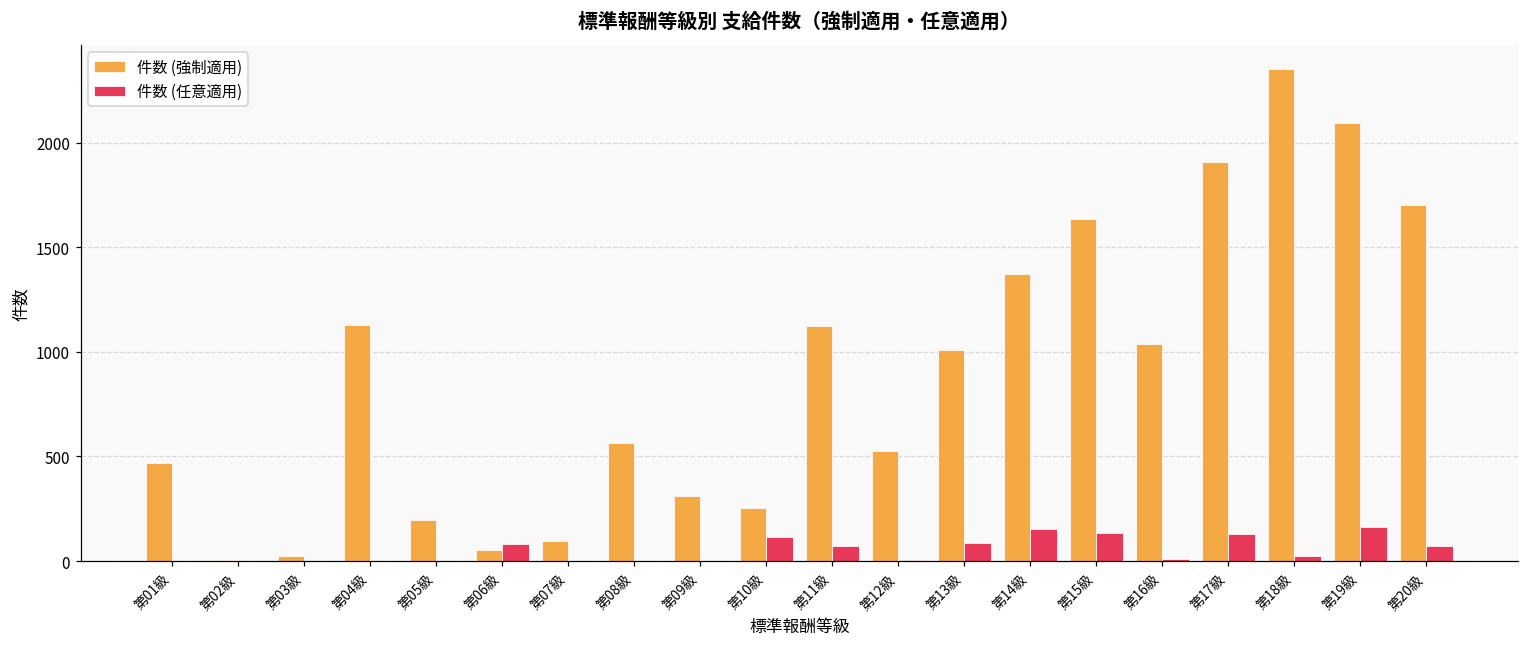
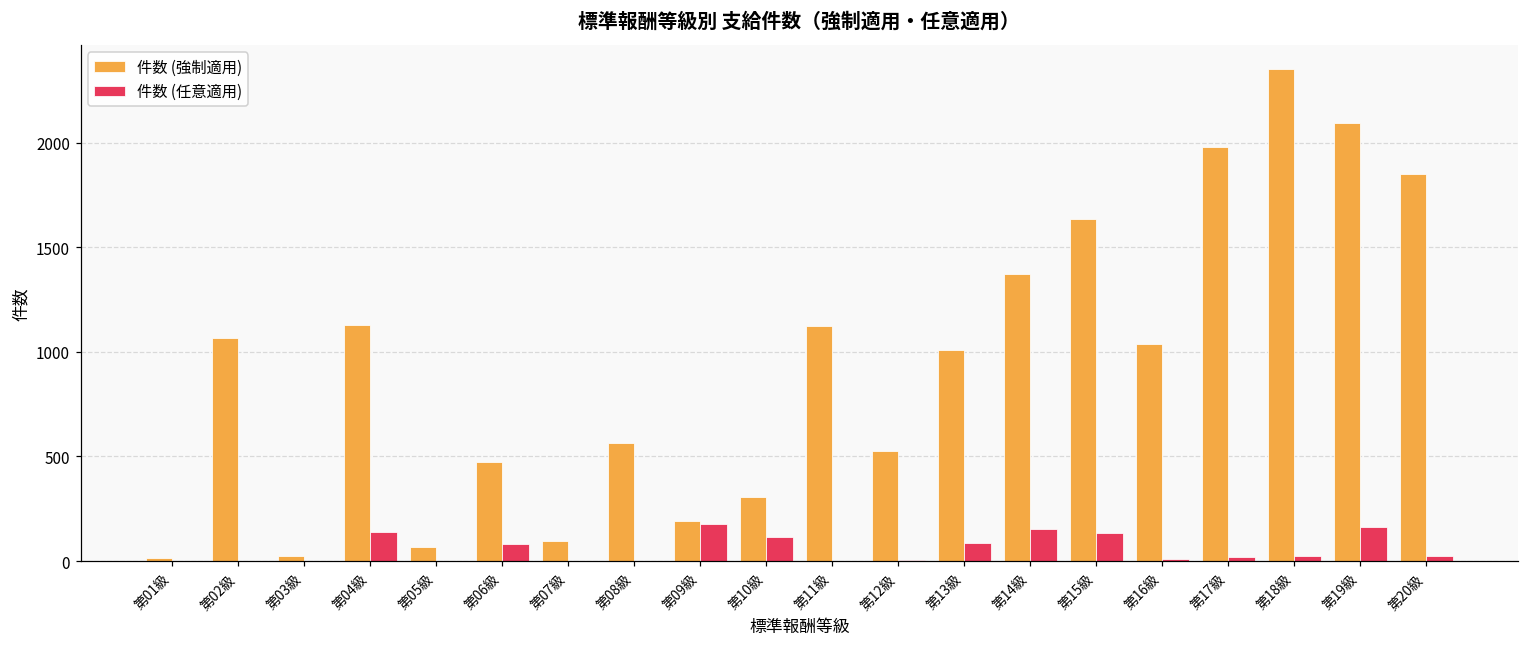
件数 (強制適用), 第01級: 470 -> 10
件数 (強制適用), 第02級: 10 -> 1070
件数 (任意適用), 第04級: 0 -> 140
件数 (強制適用), 第05級: 200 -> 70
件数 (強制適用), 第06級: 50 -> 480
件数 (強制適用), 第09級: 310 -> 190
件数 (任意適用), 第09級: 0 -> 180
件数 (強制適用), 第10級: 260 -> 310
件数 (任意適用), 第11級: 70 -> 0
件数 (強制適用), 第17級: 1910 -> 1980
件数 (任意適用), 第17級: 130 -> 20
件数 (強制適用), 第20級: 1700 -> 1850
件数 (任意適用), 第20級: 70 -> 20
